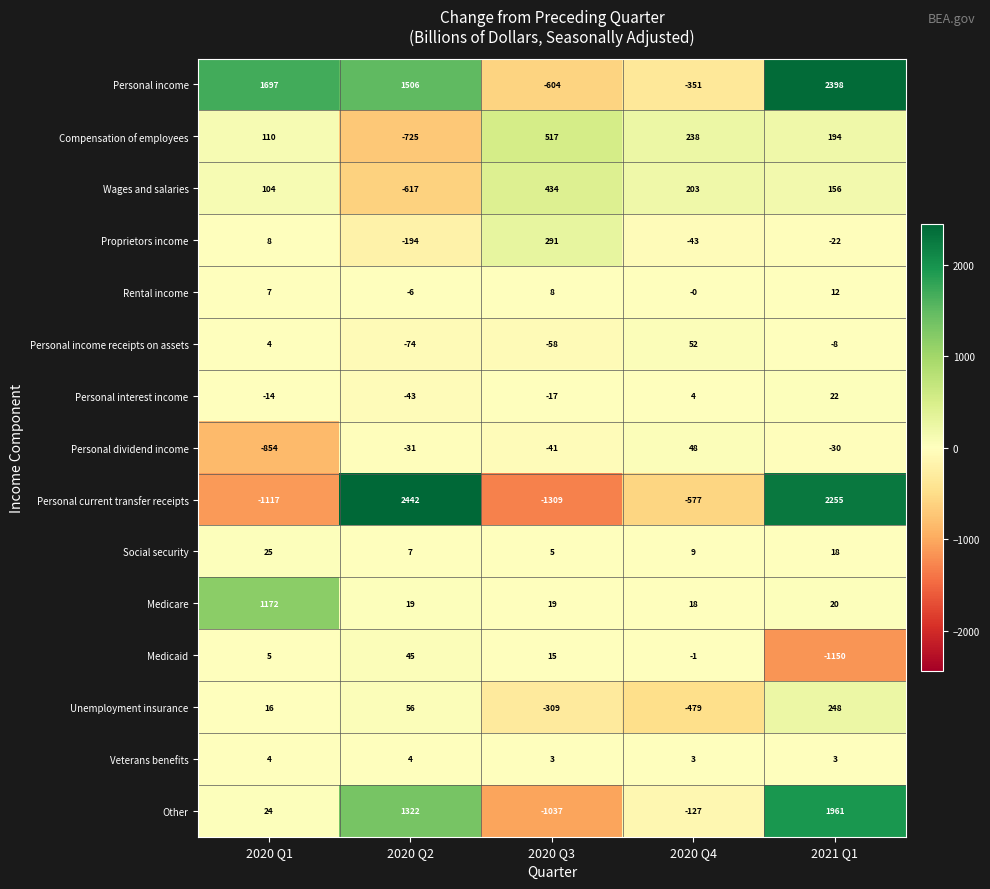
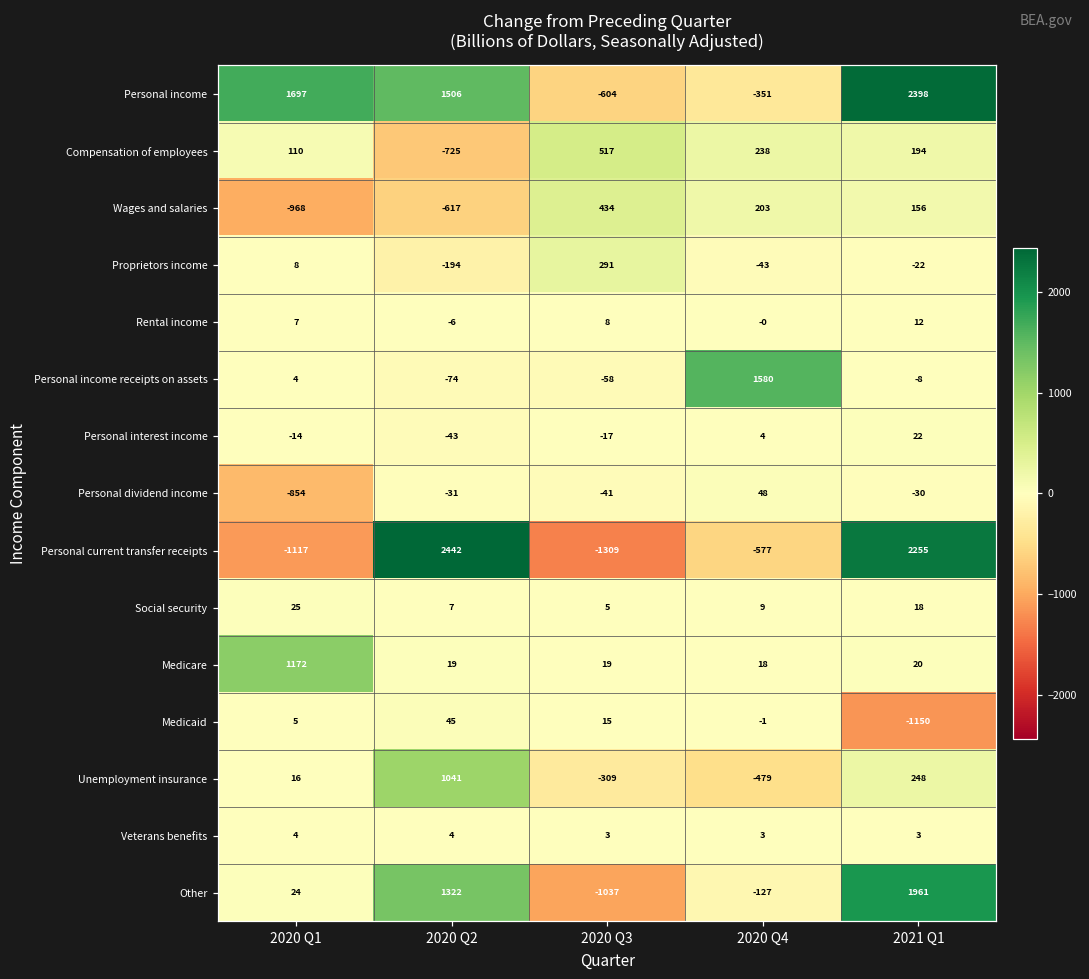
Wages and salaries, 2020 Q1: 104 -> -968
Personal income receipts on assets, 2020 Q4: 52 -> 1580
Unemployment insurance, 2020 Q2: 56 -> 1041
